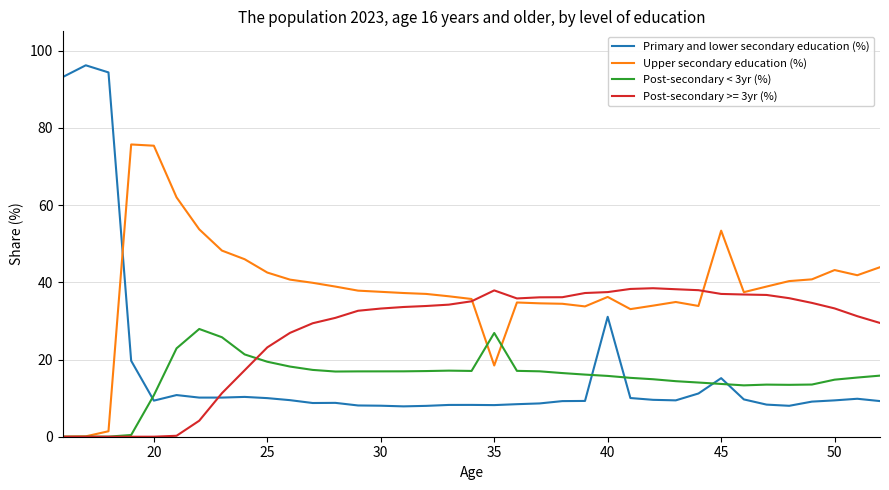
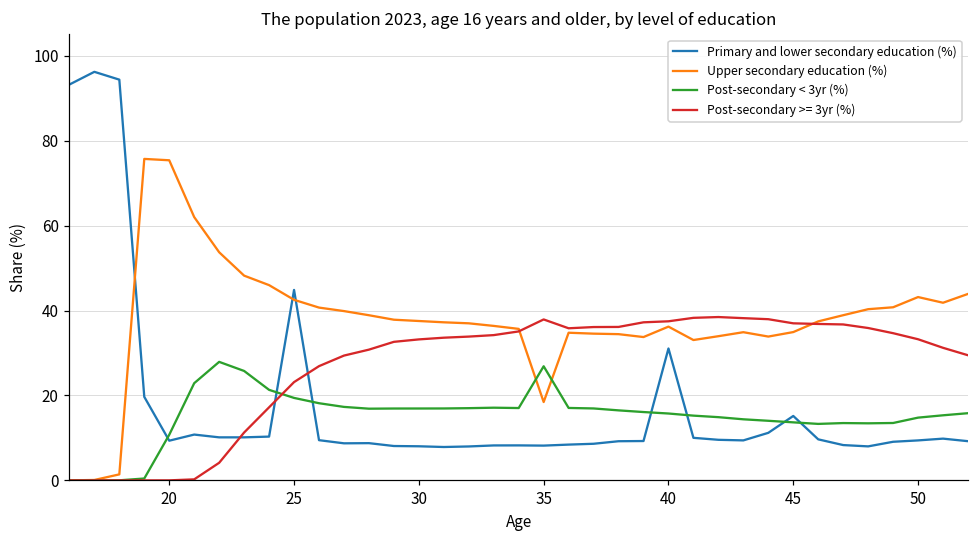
Primary and lower secondary education (%), 25: 10 -> 45
Upper secondary education (%), 45: 53 -> 35
